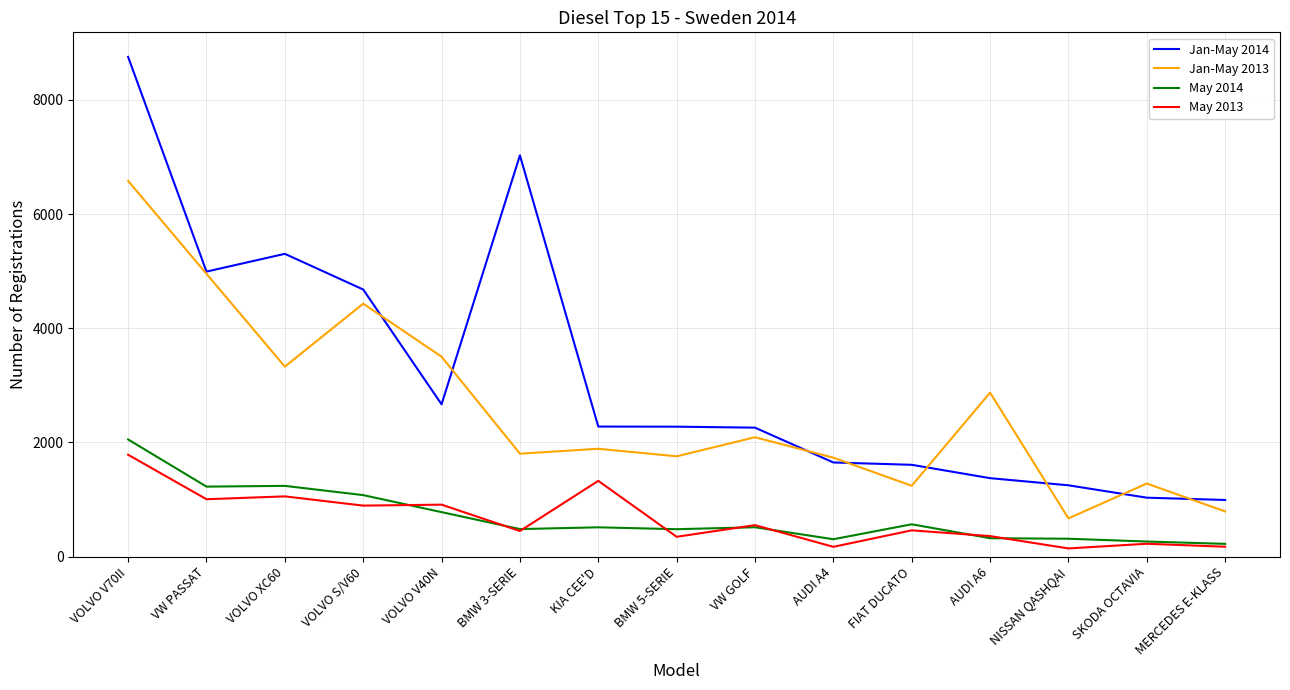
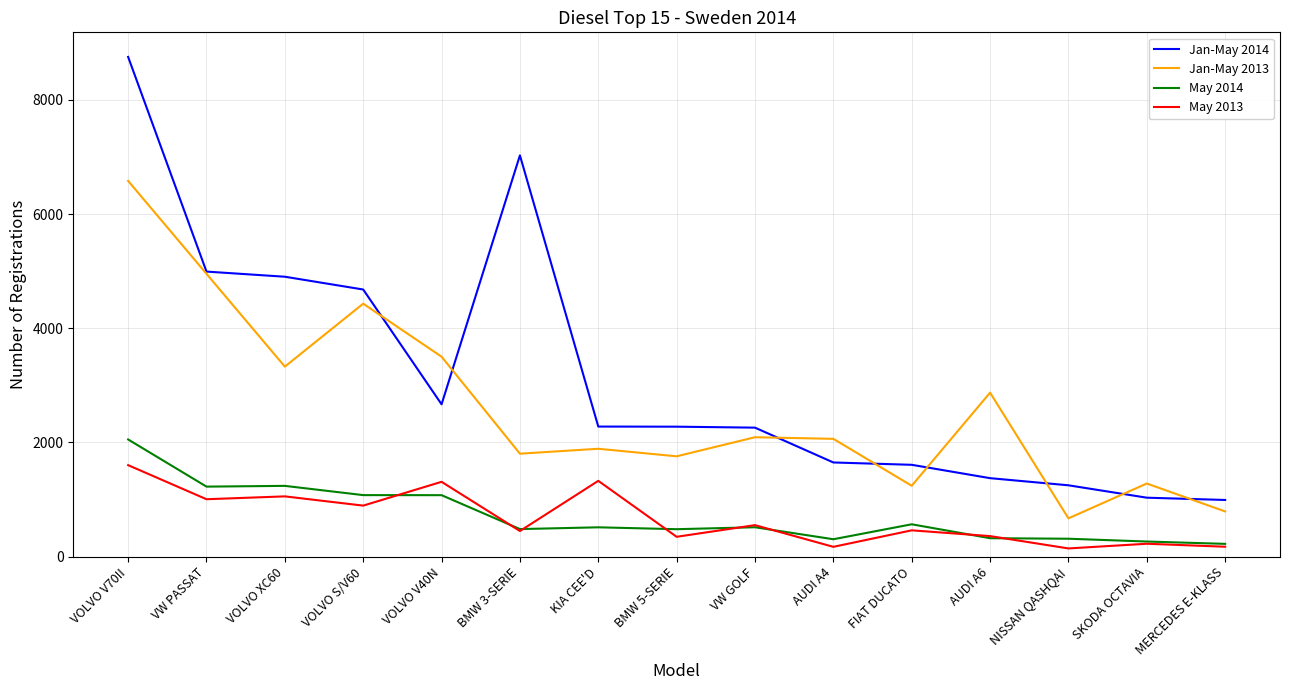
May 2013, VOLVO V70II: 1800 -> 1600
Jan-May 2014, VOLVO XC60: 5300 -> 4900
May 2014, VOLVO V40N: 800 -> 1100
May 2013, VOLVO V40N: 900 -> 1300
Jan-May 2013, AUDI A4: 1700 -> 2100
